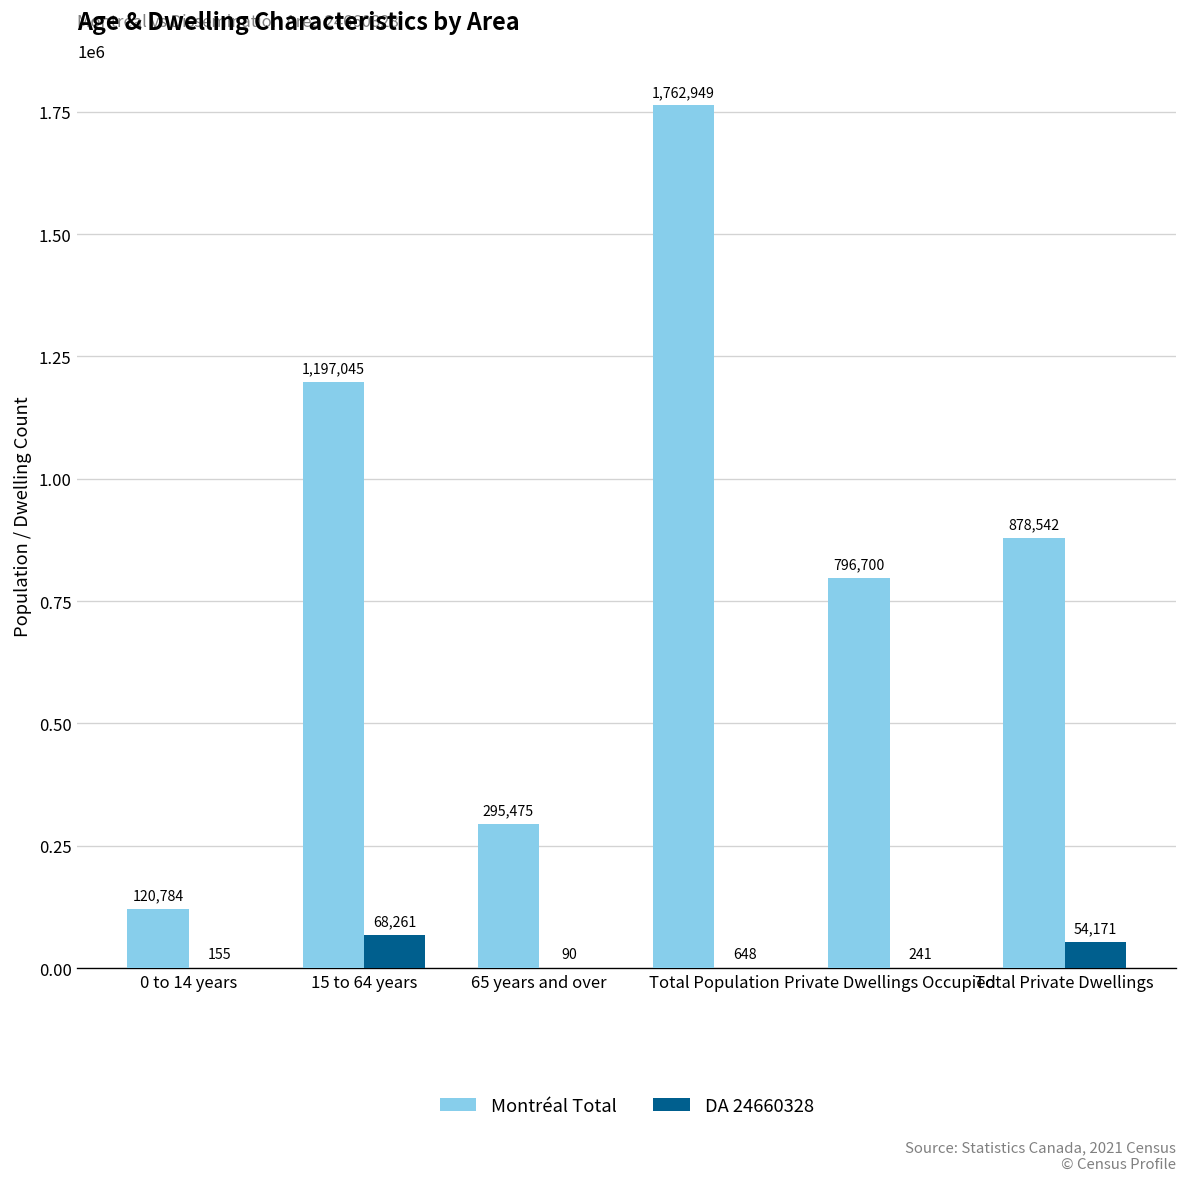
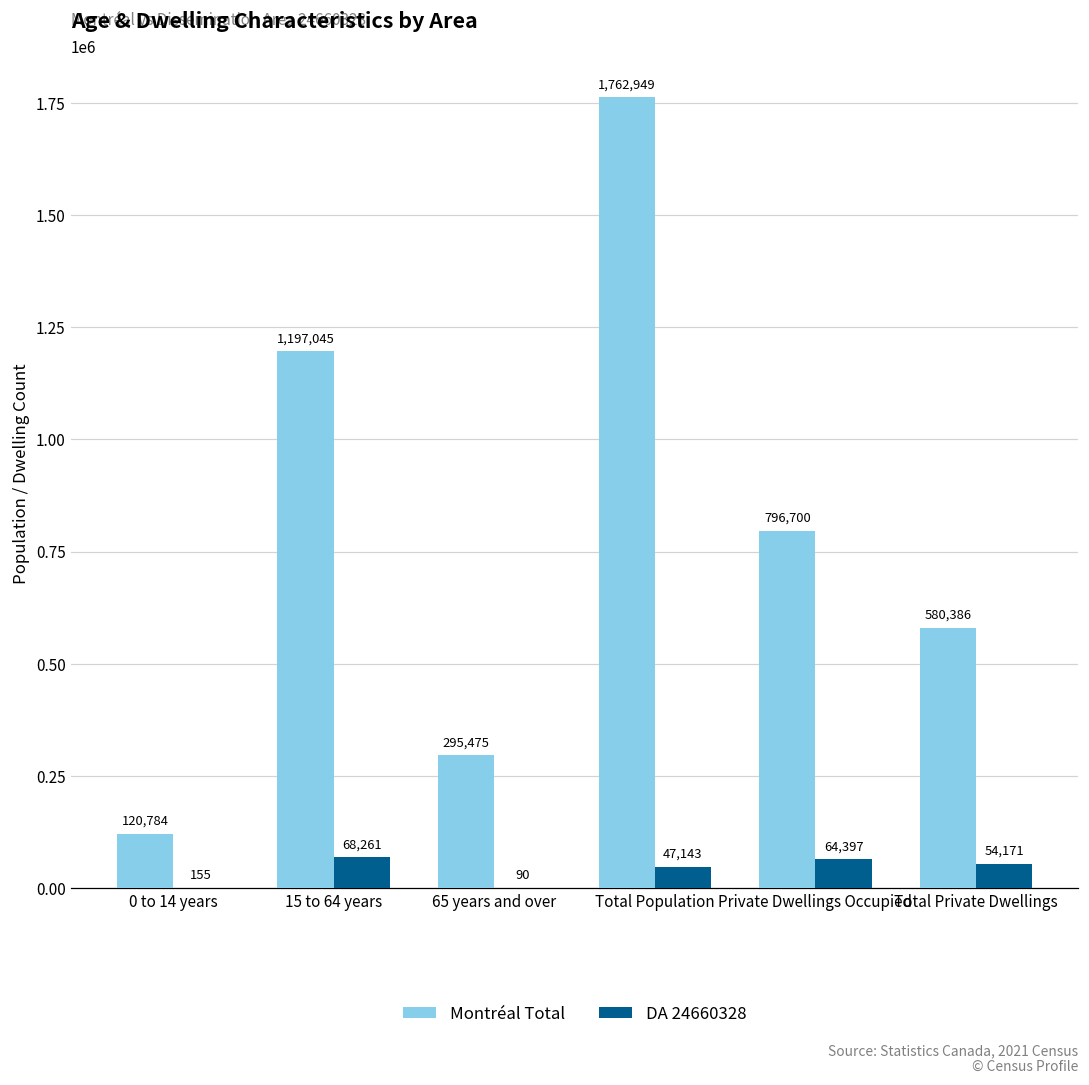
DA 24660328, Total Population: 648 -> 47,143
DA 24660328, Private Dwellings Occupied: 241 -> 64,397
Montréal Total, Total Private Dwellings: 878,542 -> 580,386
